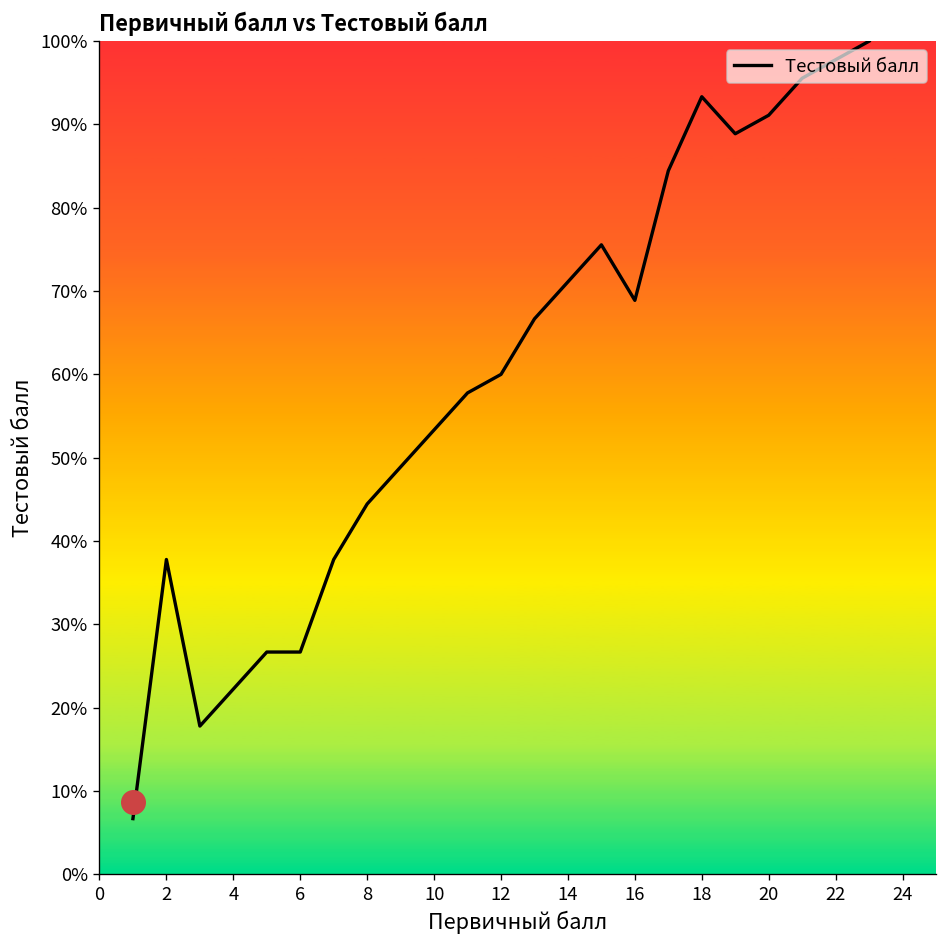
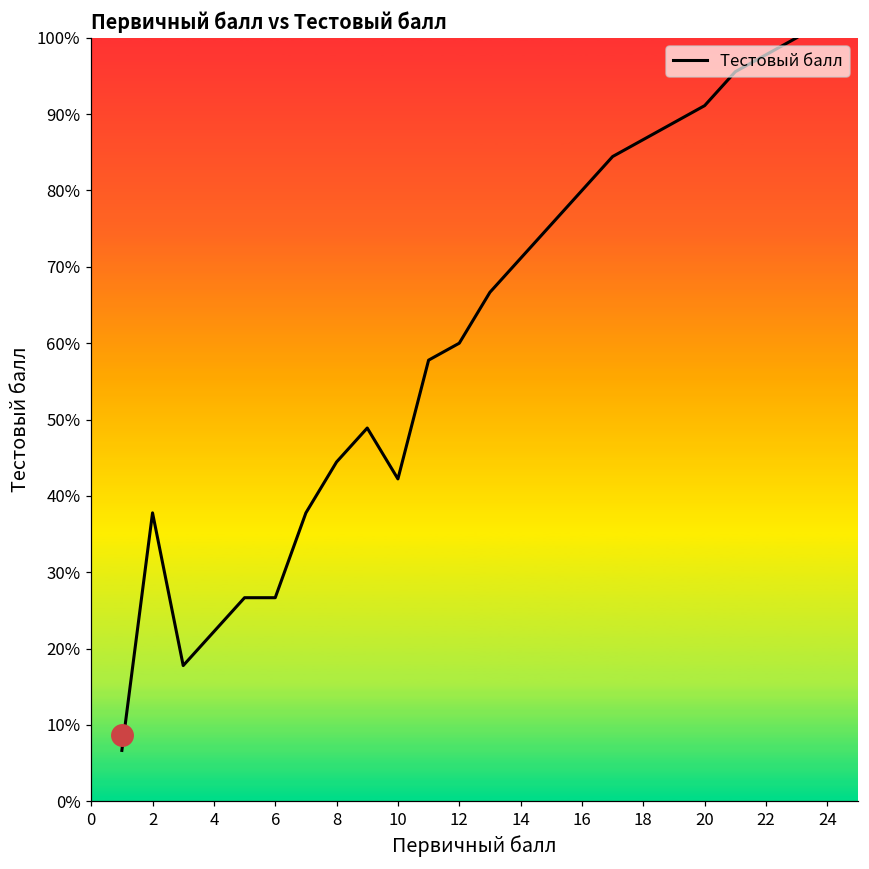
Тестовый балл, 10: 53% -> 42%
Тестовый балл, 16: 69% -> 80%
Тестовый балл, 18: 93% -> 87%
